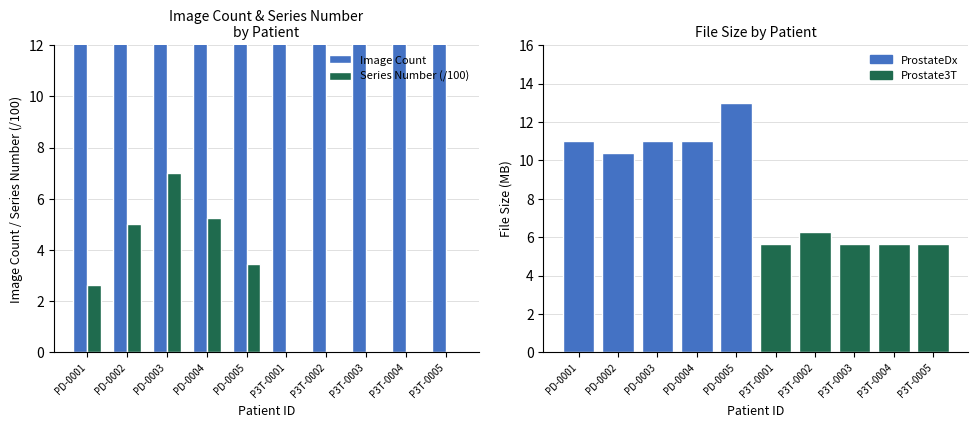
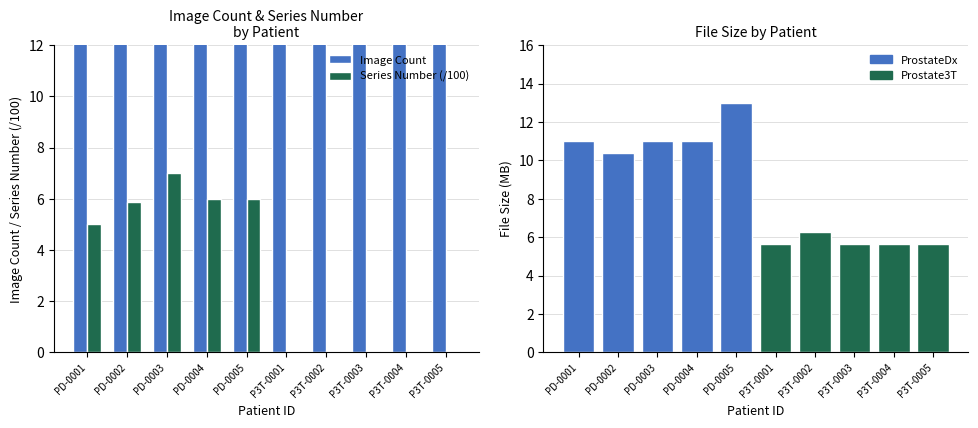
Image Count & Series Number by Patient, Series Number (/100), PD-0001: 2.6 -> 5.0
Image Count & Series Number by Patient, Series Number (/100), PD-0002: 5.0 -> 5.9
Image Count & Series Number by Patient, Series Number (/100), PD-0004: 5.3 -> 6.0
Image Count & Series Number by Patient, Series Number (/100), PD-0005: 3.5 -> 6.0
